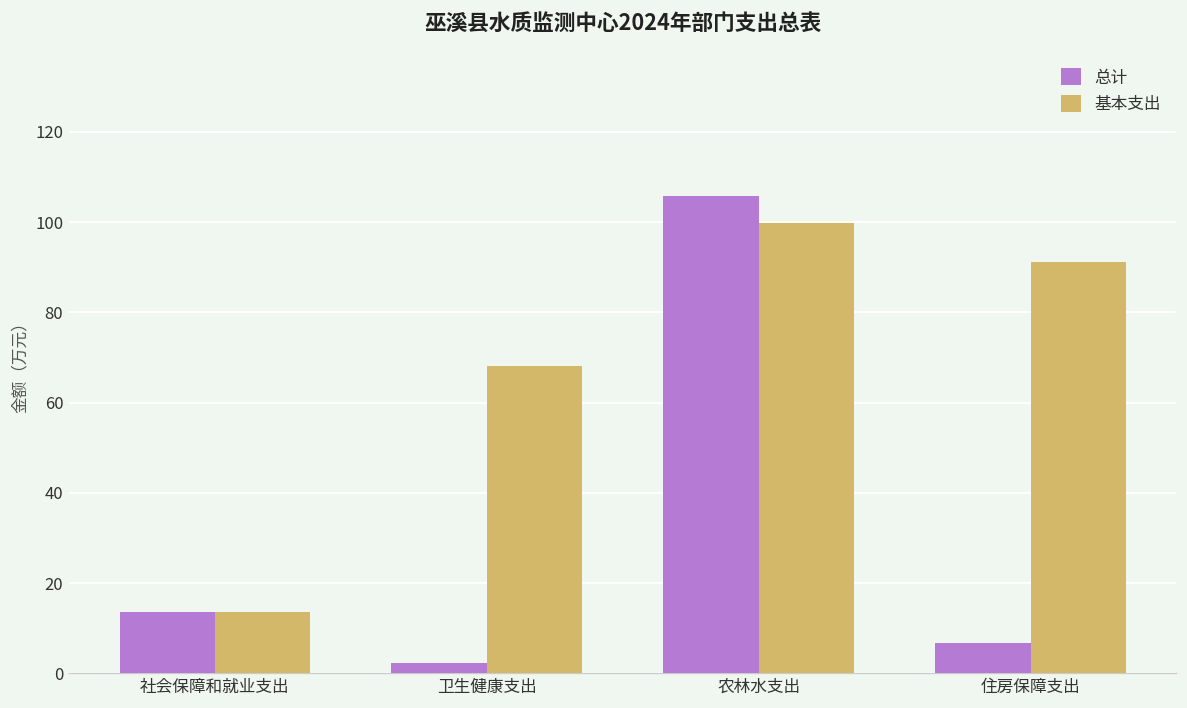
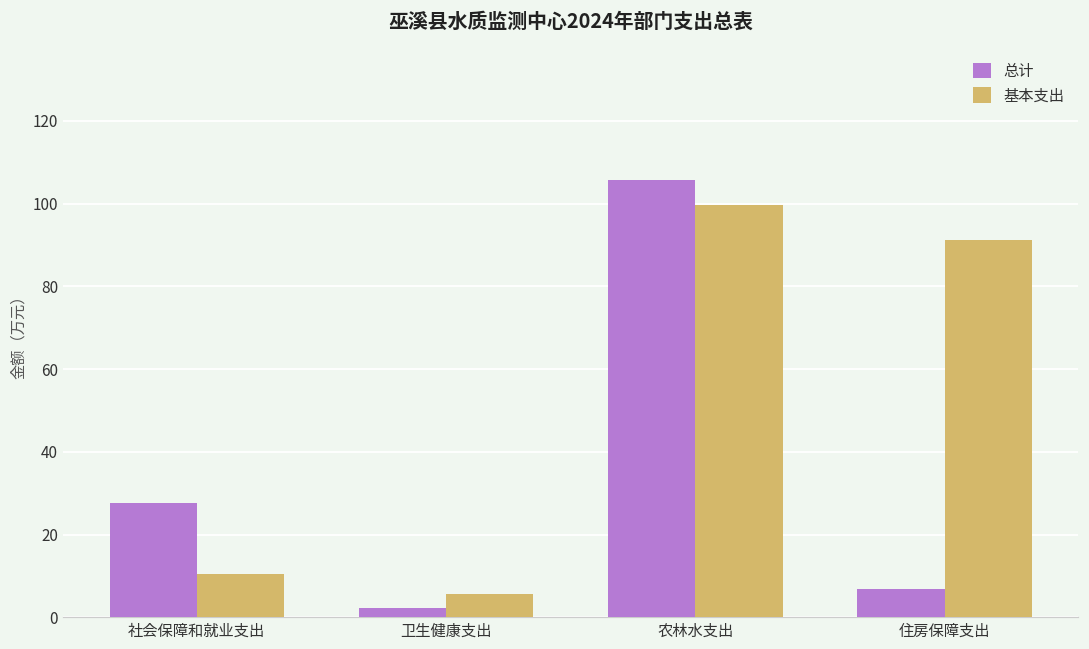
总计, 社会保障和就业支出: 14 -> 28
基本支出, 社会保障和就业支出: 14 -> 10
基本支出, 卫生健康支出: 68 -> 6
